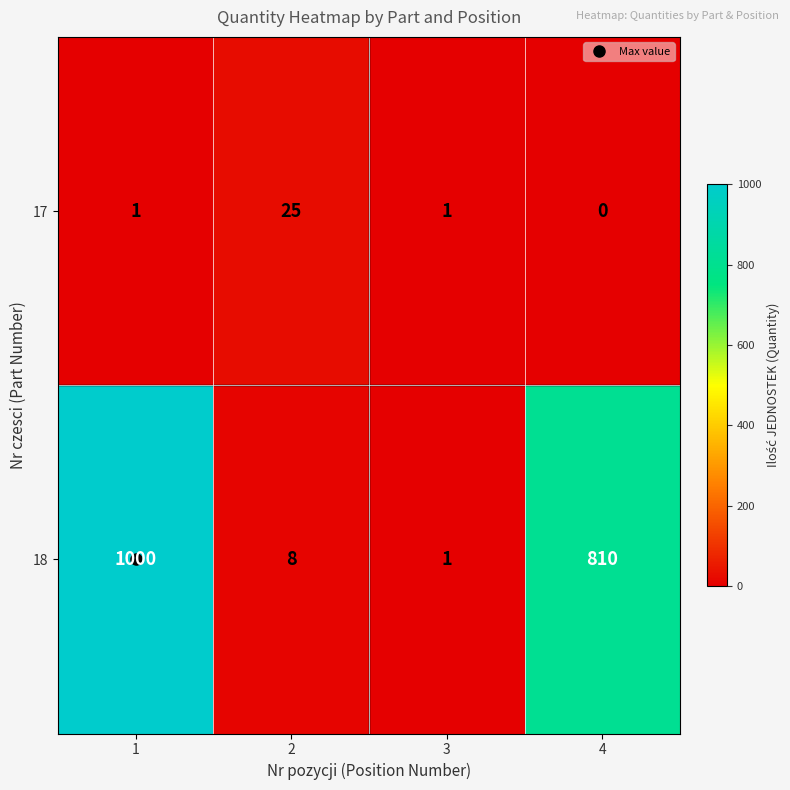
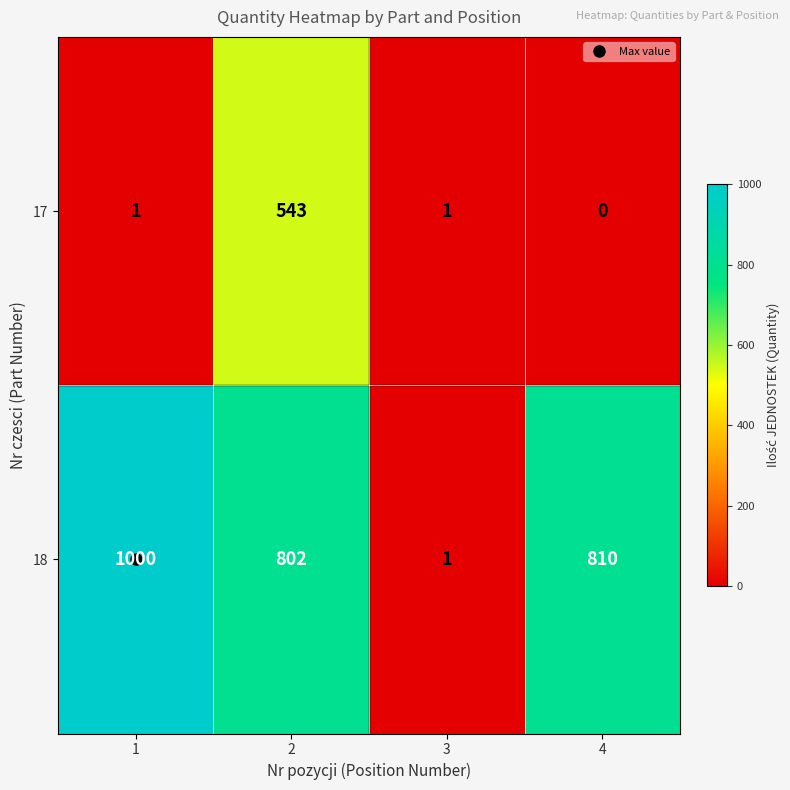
17, 2: 25 -> 543
18, 2: 8 -> 802
